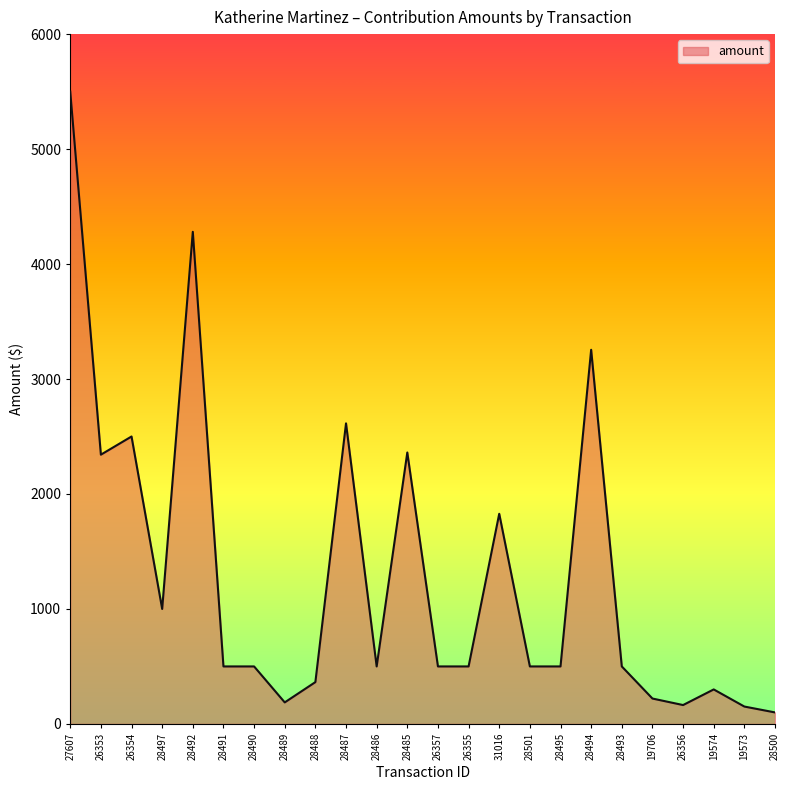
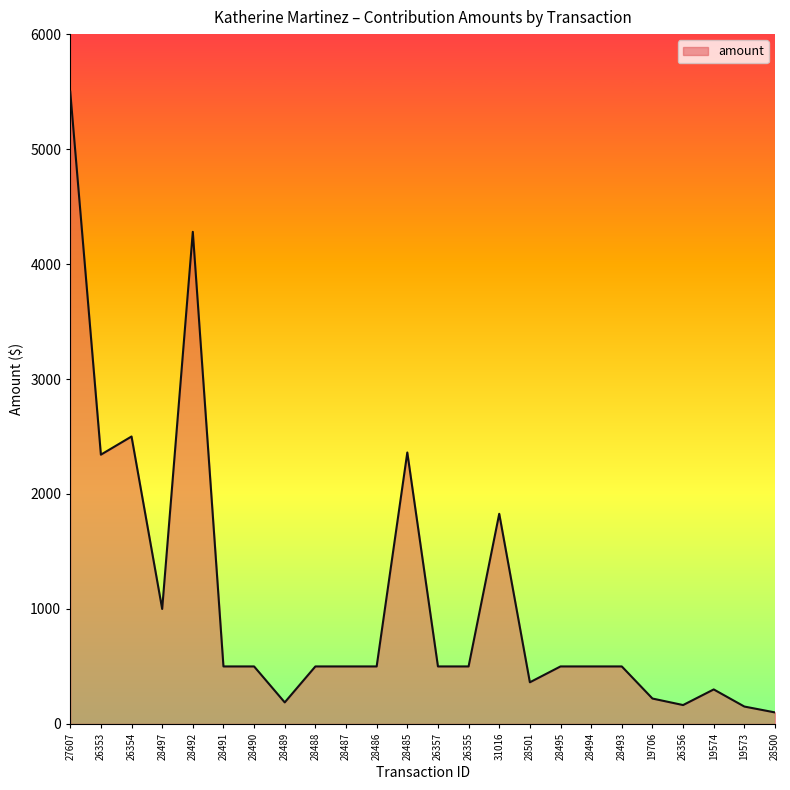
28488: 360 -> 500
28487: 2610 -> 500
28501: 500 -> 360
28494: 3250 -> 500
